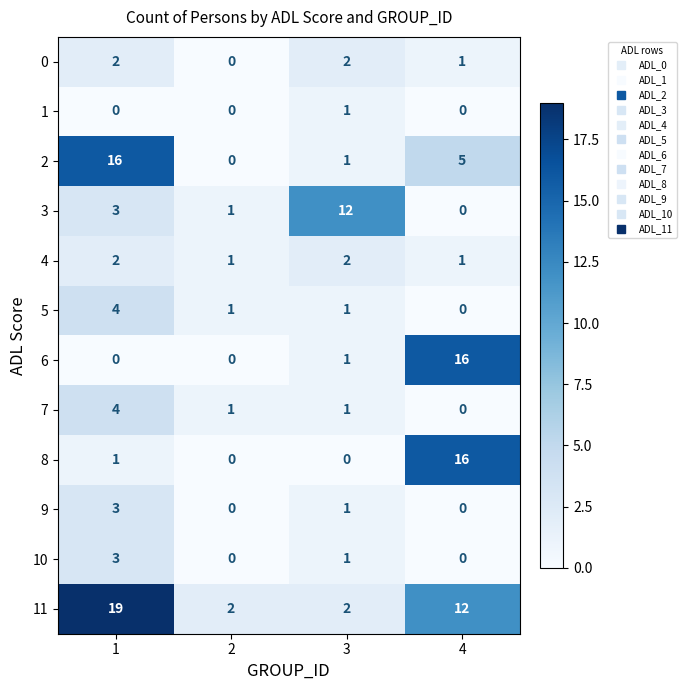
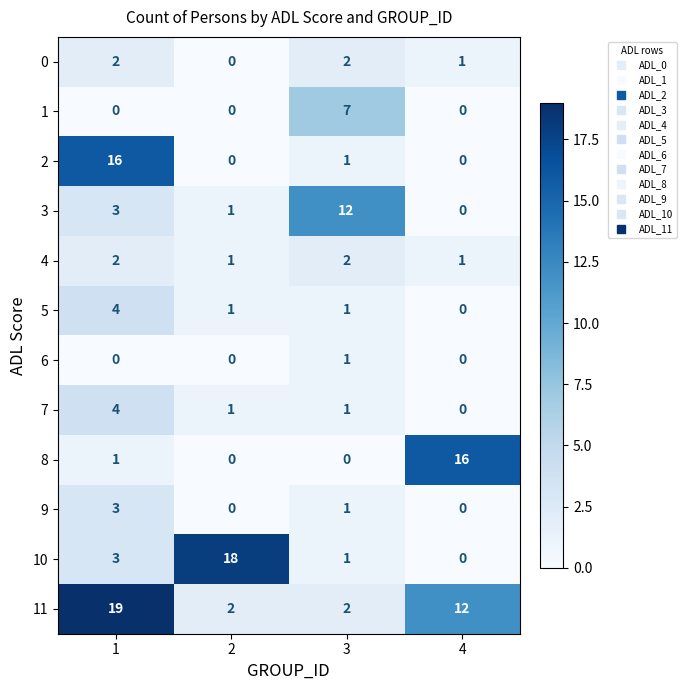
1, 3: 1 -> 7
2, 4: 5 -> 0
6, 4: 16 -> 0
10, 2: 0 -> 18
